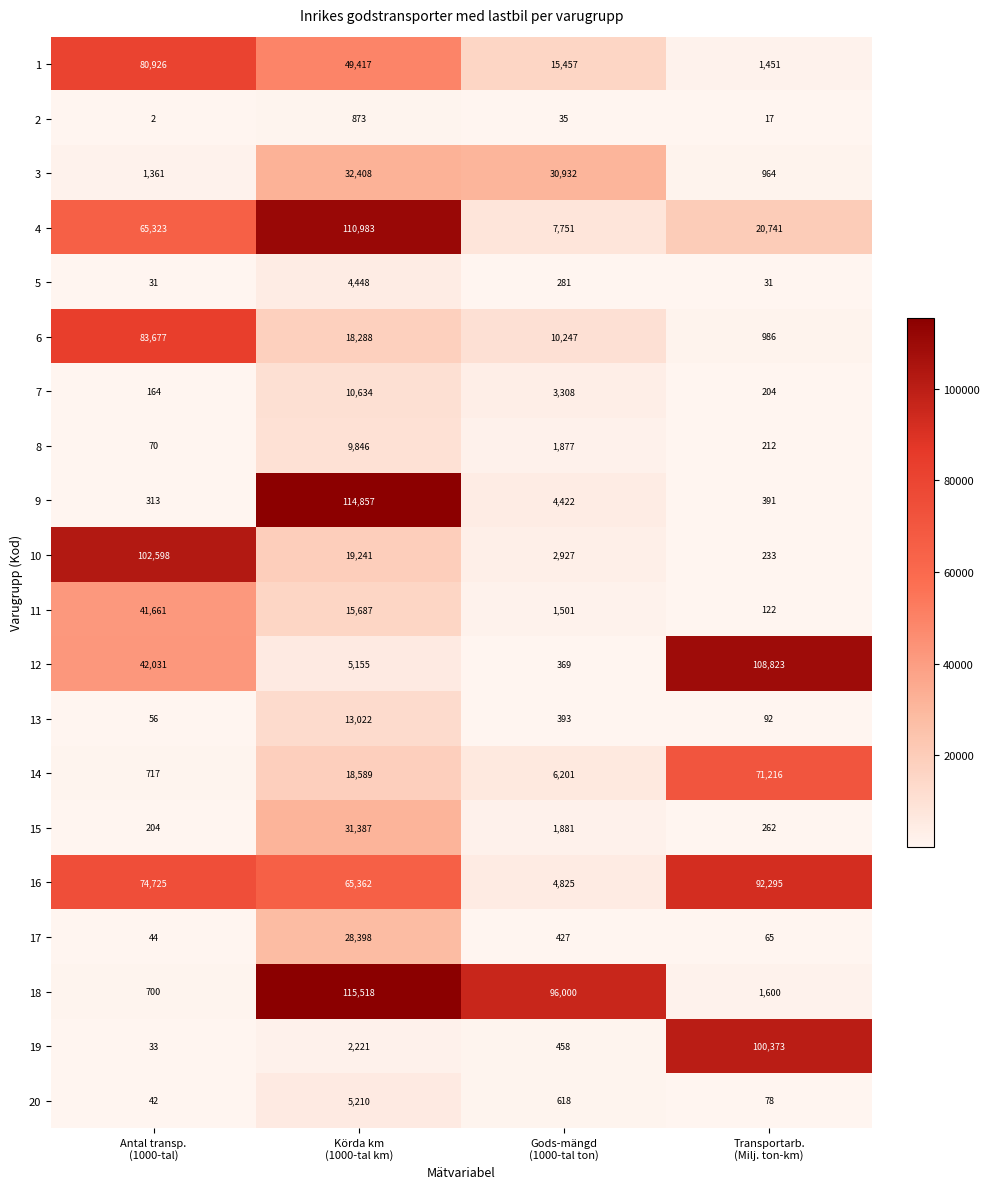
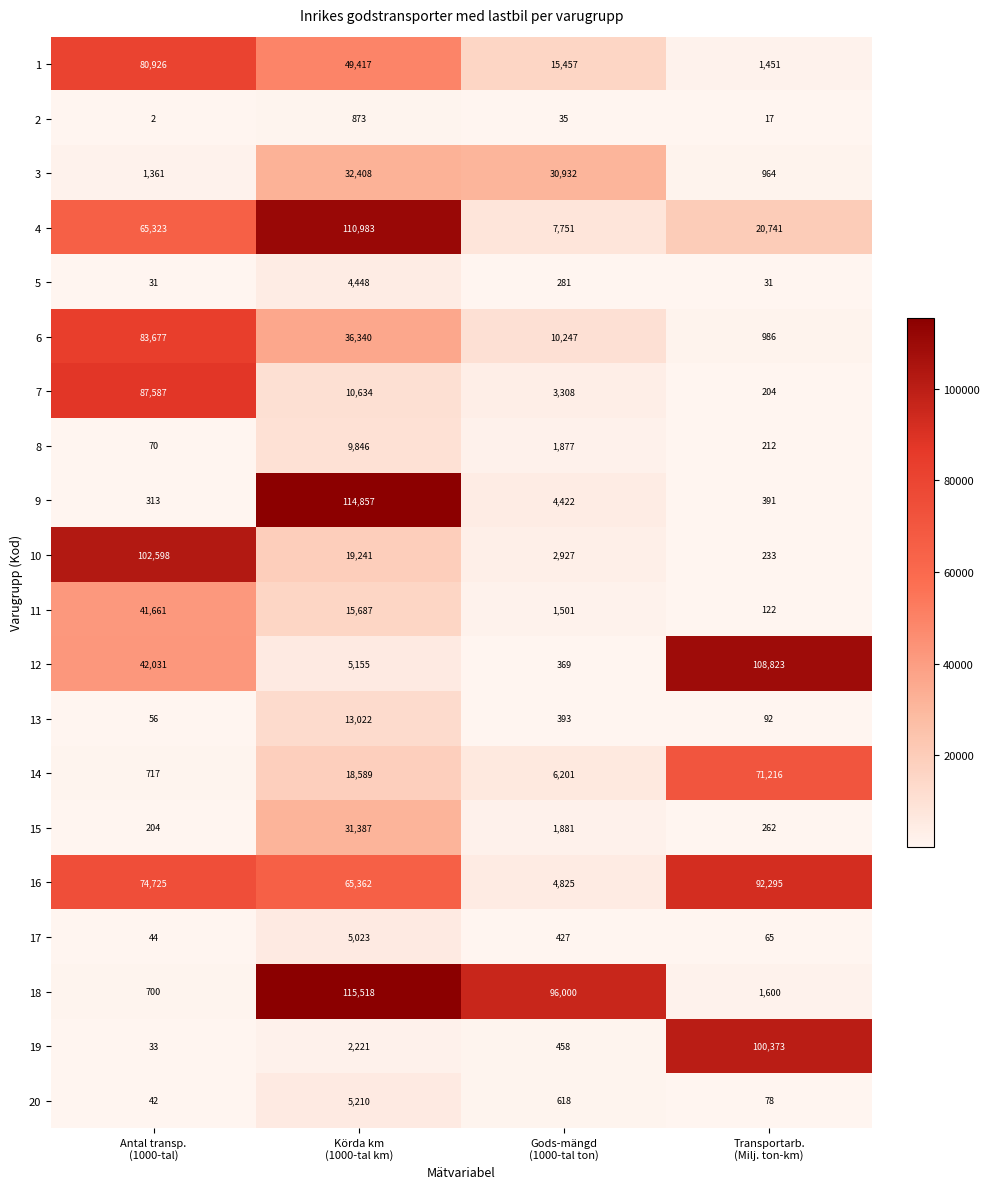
6, Körda km (1000-tal km): 18,288 -> 36,340
7, Antal transp. (1000-tal): 164 -> 87,587
17, Körda km (1000-tal km): 28,398 -> 5,023
